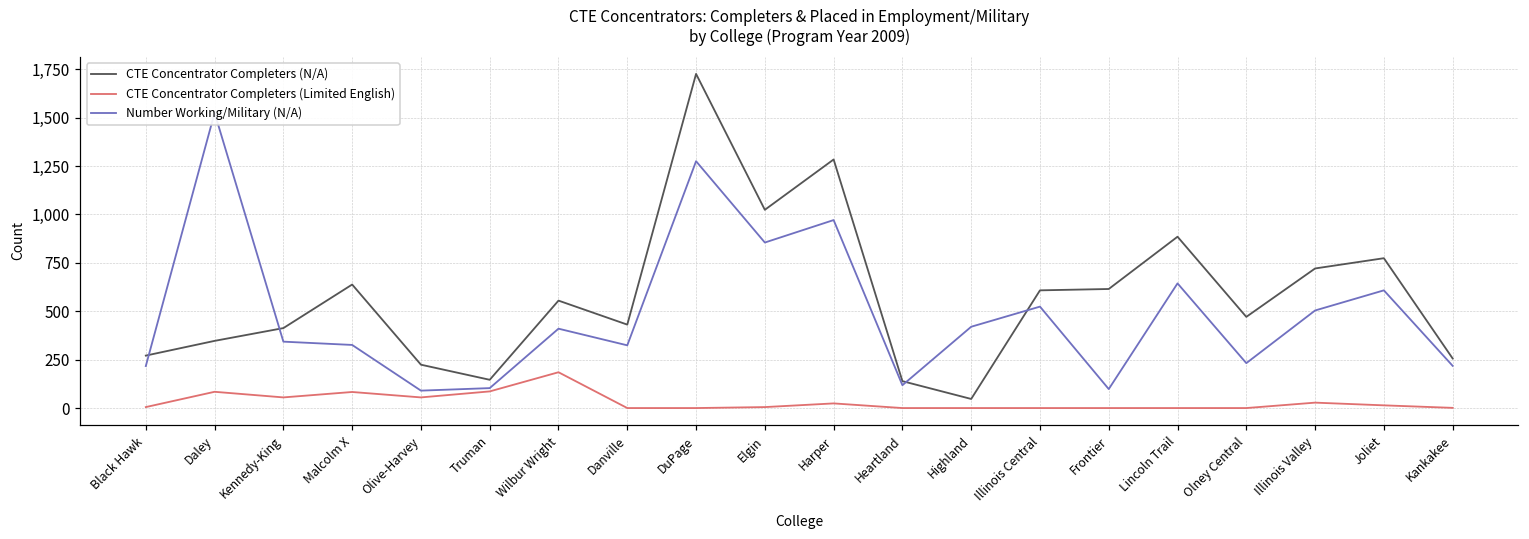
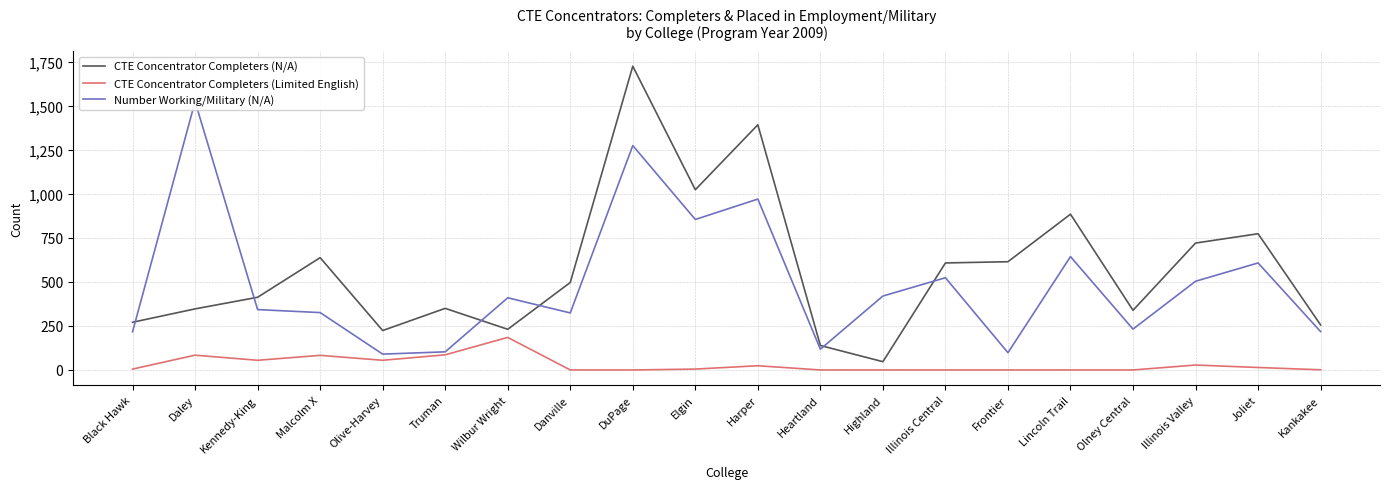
CTE Concentrator Completers (N/A), Truman: 150 -> 350
CTE Concentrator Completers (N/A), Wilbur Wright: 560 -> 230
CTE Concentrator Completers (N/A), Danville: 430 -> 500
CTE Concentrator Completers (N/A), Harper: 1,280 -> 1,390
CTE Concentrator Completers (N/A), Olney Central: 470 -> 340
